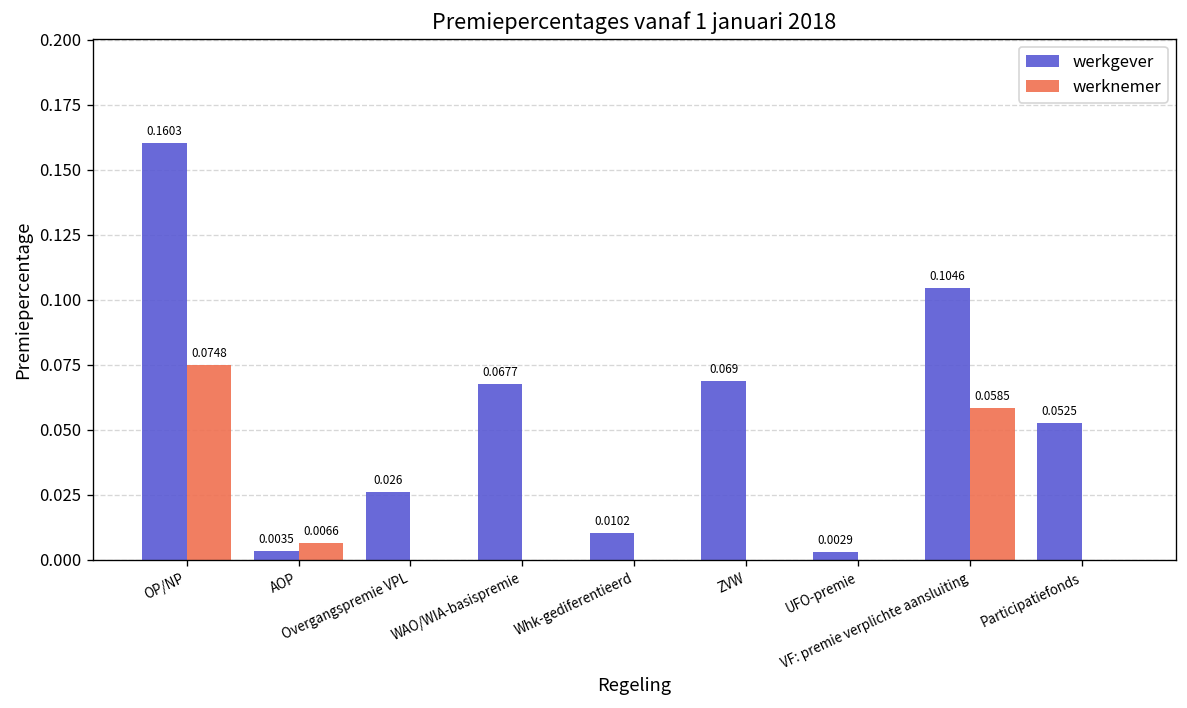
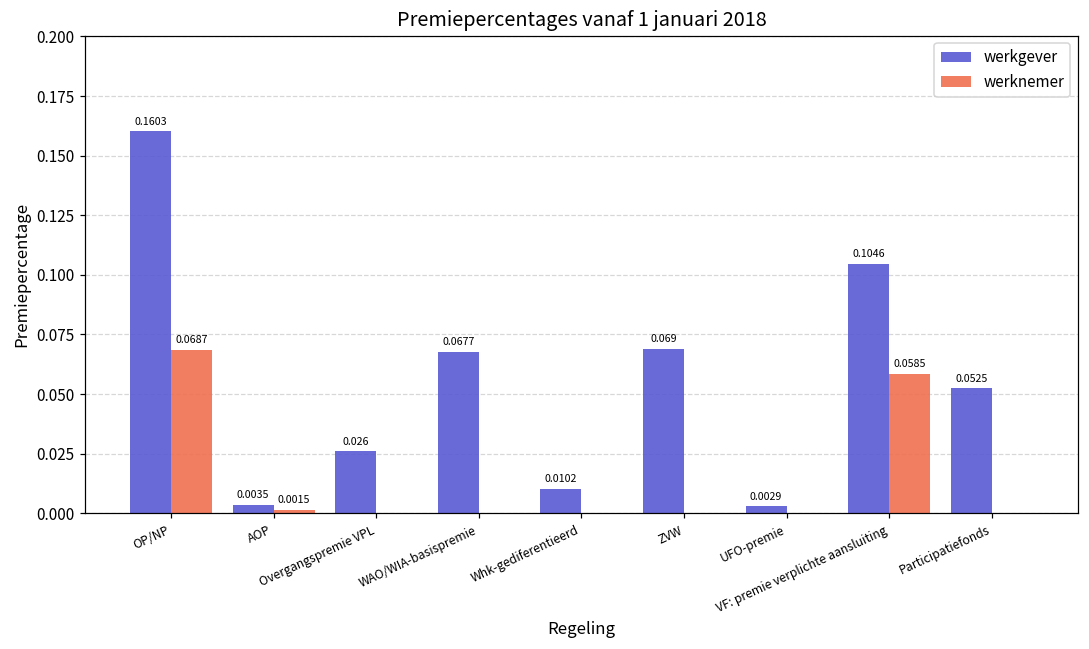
werknemer, OP/NP: 0.0748 -> 0.0687
werknemer, AOP: 0.0066 -> 0.0015
